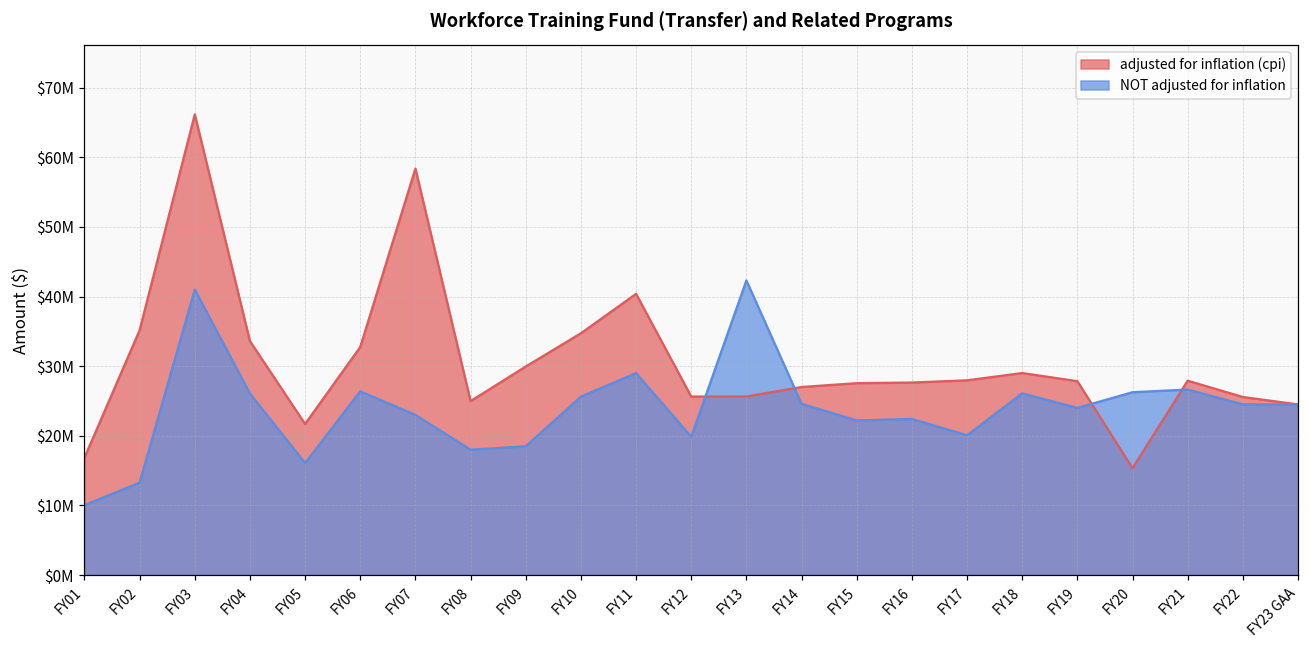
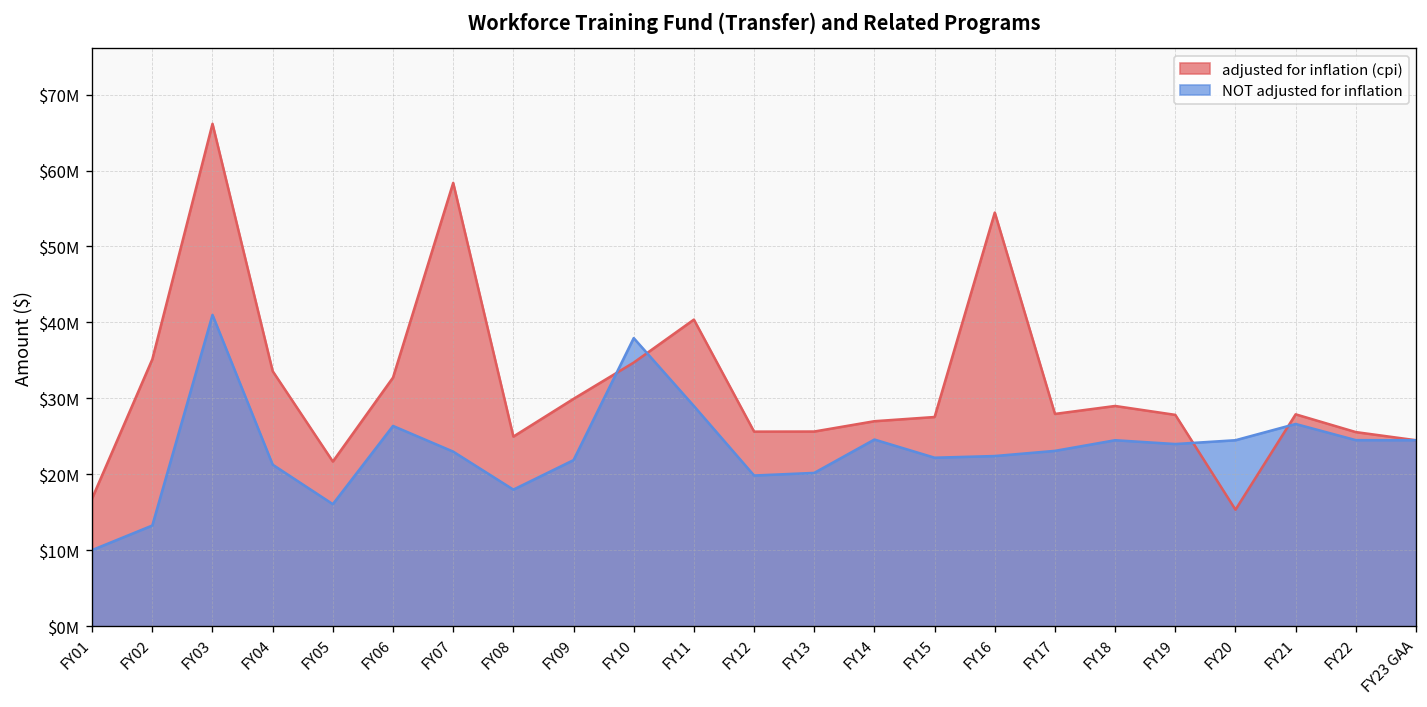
NOT adjusted for inflation, FY04: $26000000 -> $21000000
NOT adjusted for inflation, FY09: $18000000 -> $22000000
NOT adjusted for inflation, FY10: $26000000 -> $38000000
NOT adjusted for inflation, FY13: $42000000 -> $20000000
adjusted for inflation (cpi), FY16: $28000000 -> $54000000
NOT adjusted for inflation, FY17: $20000000 -> $23000000
NOT adjusted for inflation, FY18: $26000000 -> $25000000
NOT adjusted for inflation, FY20: $26000000 -> $25000000
